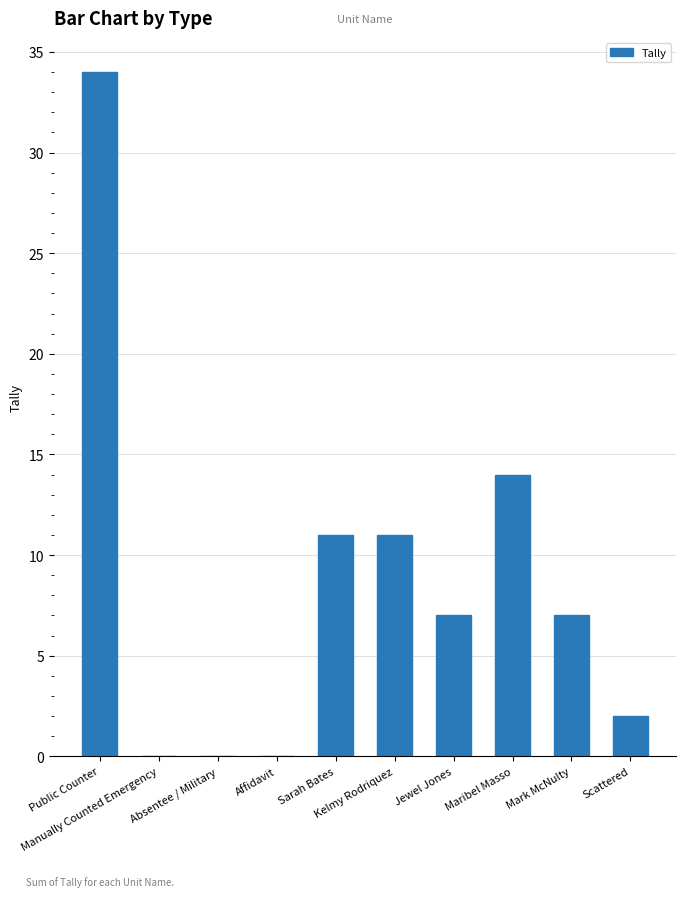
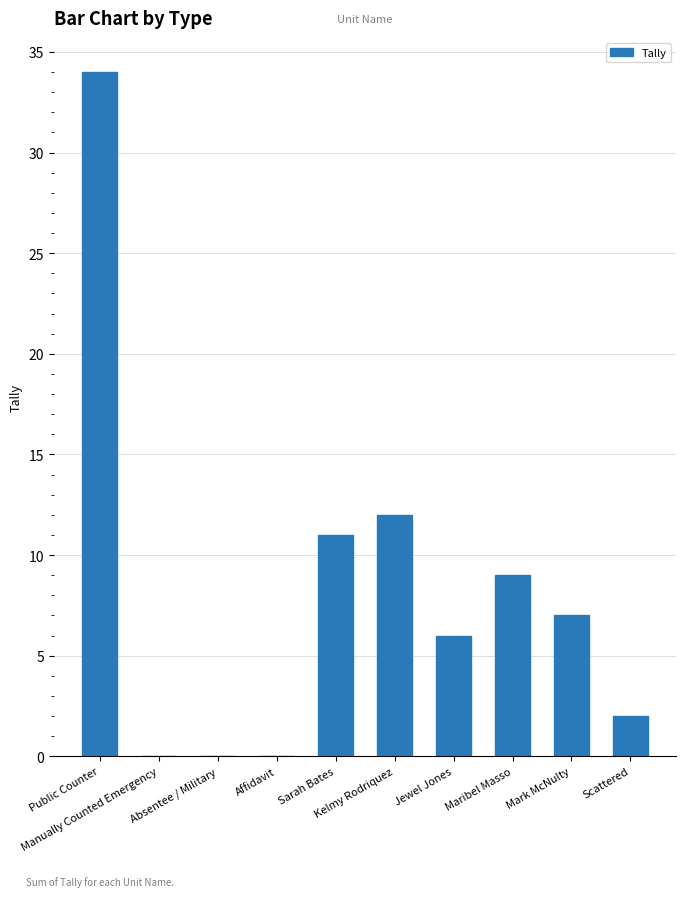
Kelmy Rodriquez: 11 -> 12
Jewel Jones: 7 -> 6
Maribel Masso: 14 -> 9
